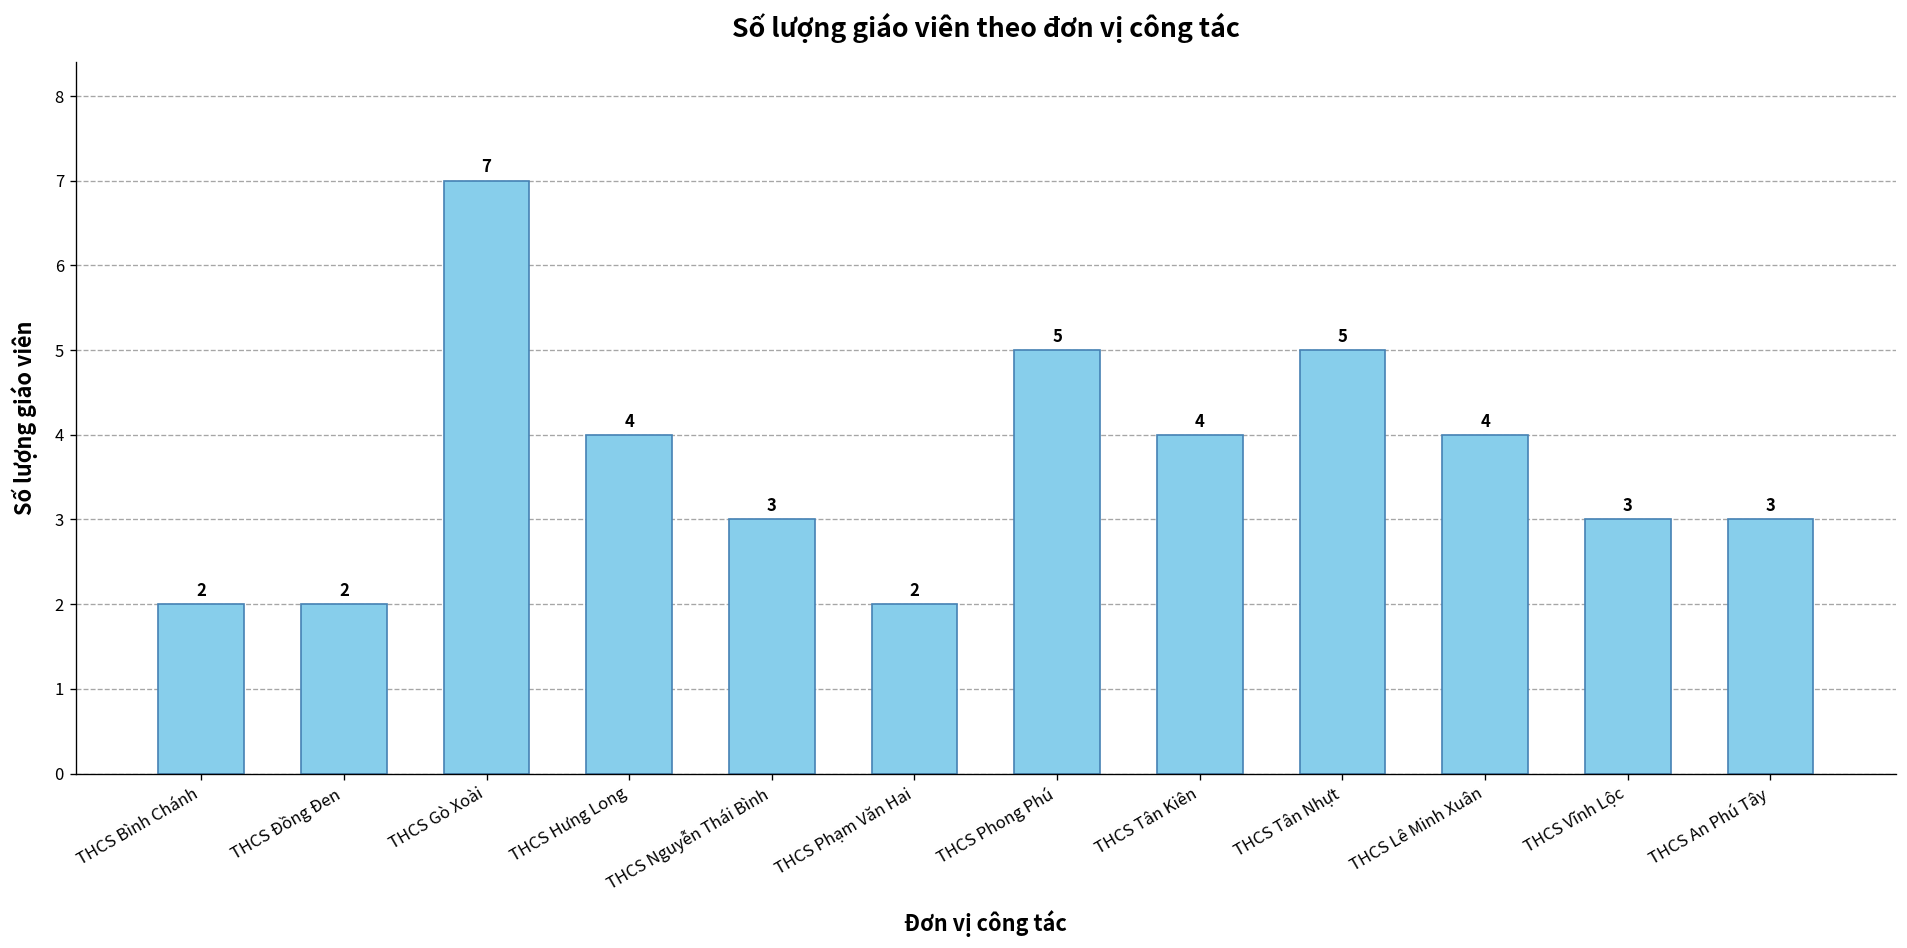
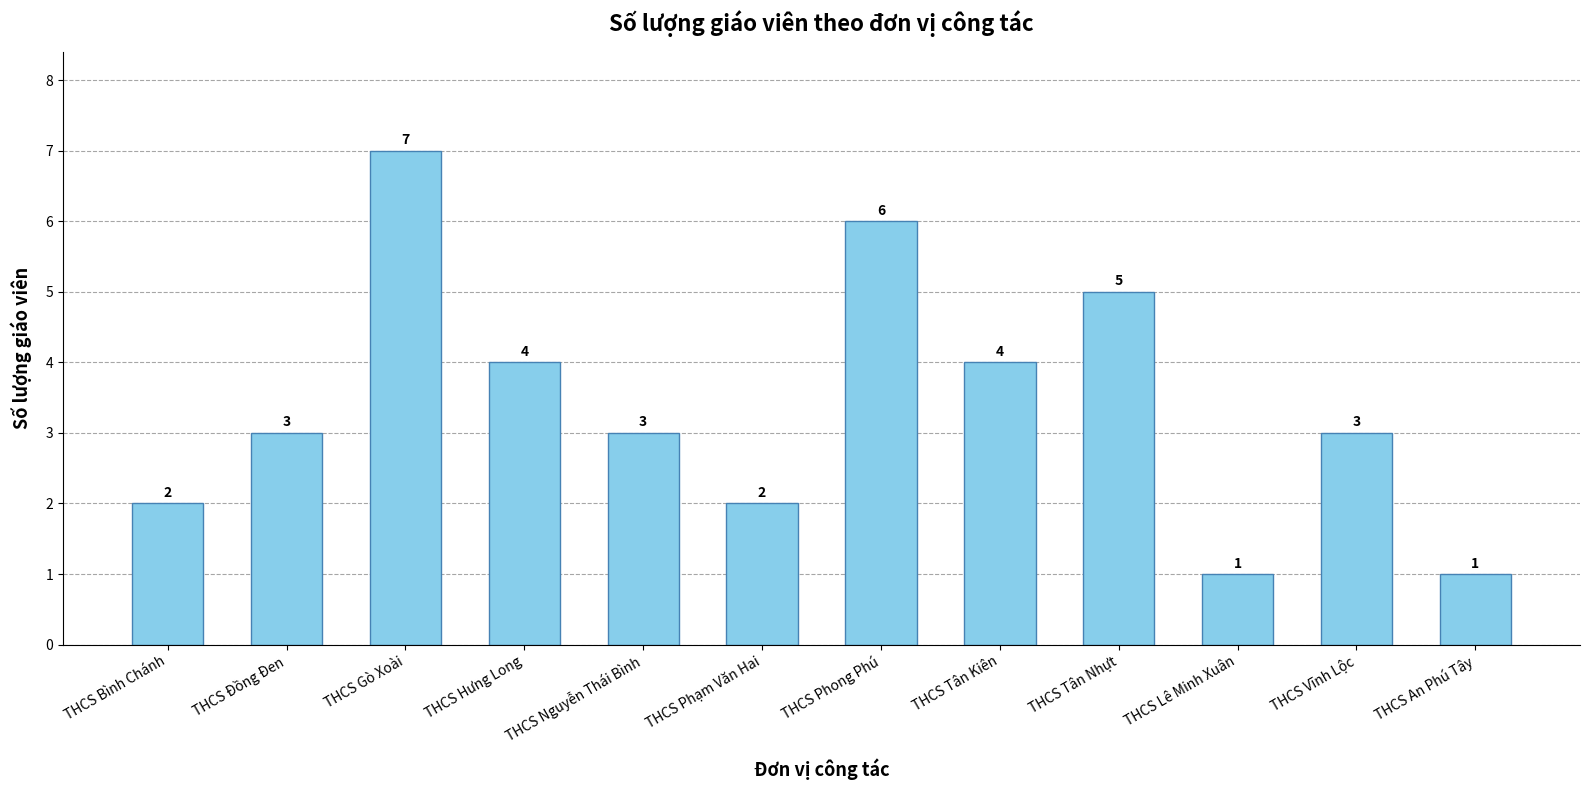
THCS Đồng Đen: 2 -> 3
THCS Phong Phú: 5 -> 6
THCS Lê Minh Xuân: 4 -> 1
THCS An Phú Tây: 3 -> 1
